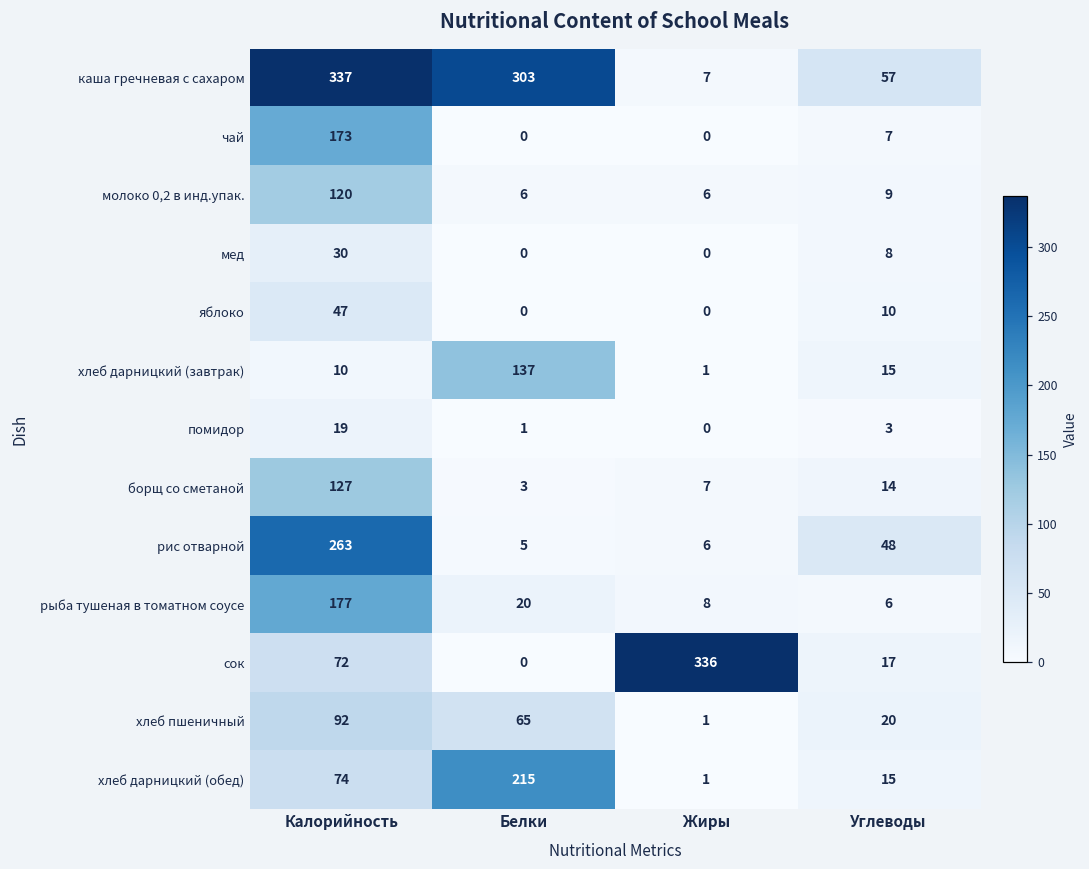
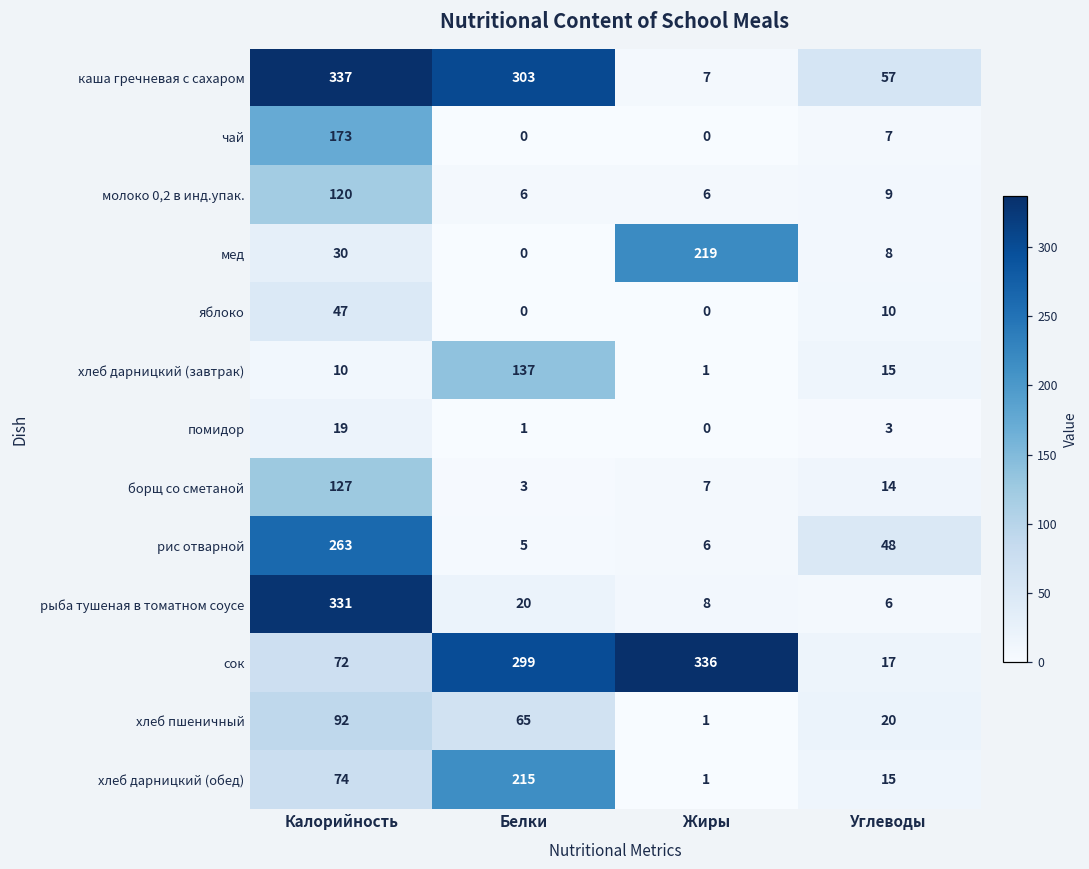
мед, Жиры: 0 -> 219
рыба тушеная в томатном соусе, Калорийность: 177 -> 331
сок, Белки: 0 -> 299
